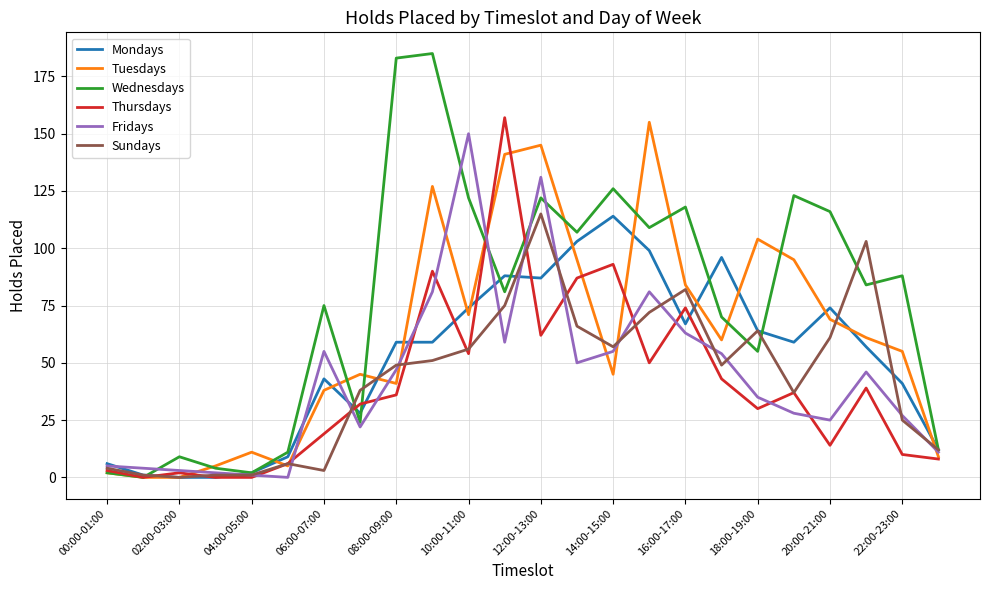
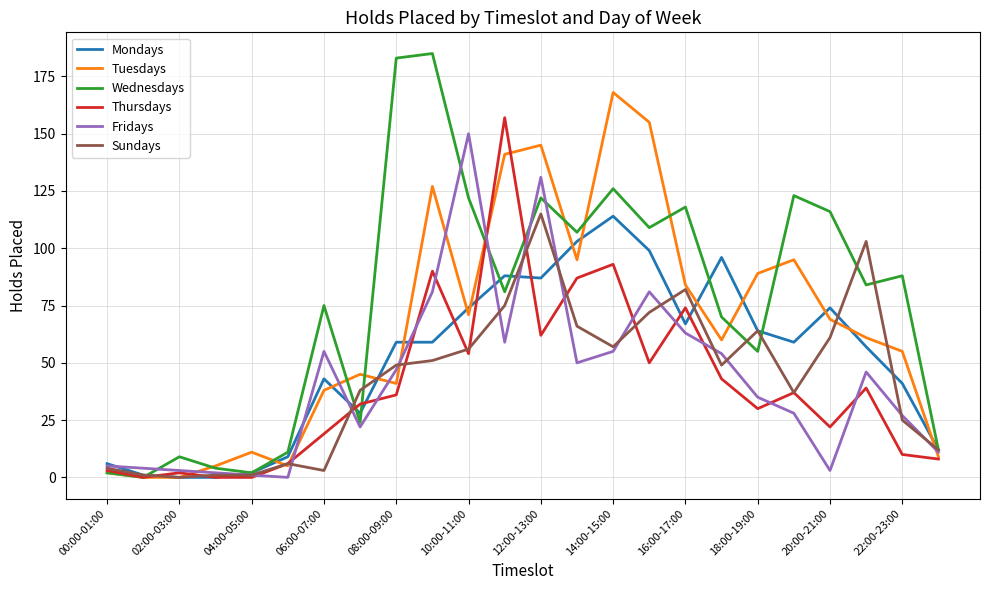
Tuesdays, 14:00-15:00: 45 -> 168
Tuesdays, 18:00-19:00: 104 -> 89
Thursdays, 20:00-21:00: 14 -> 22
Fridays, 20:00-21:00: 25 -> 3
